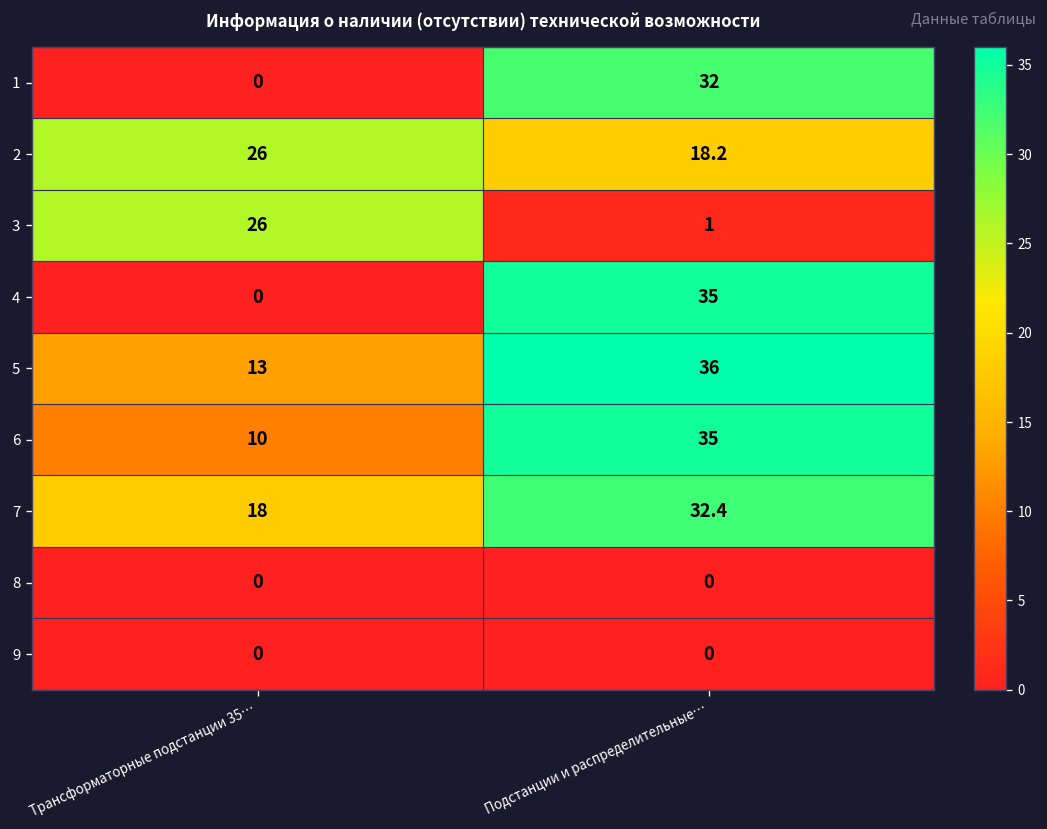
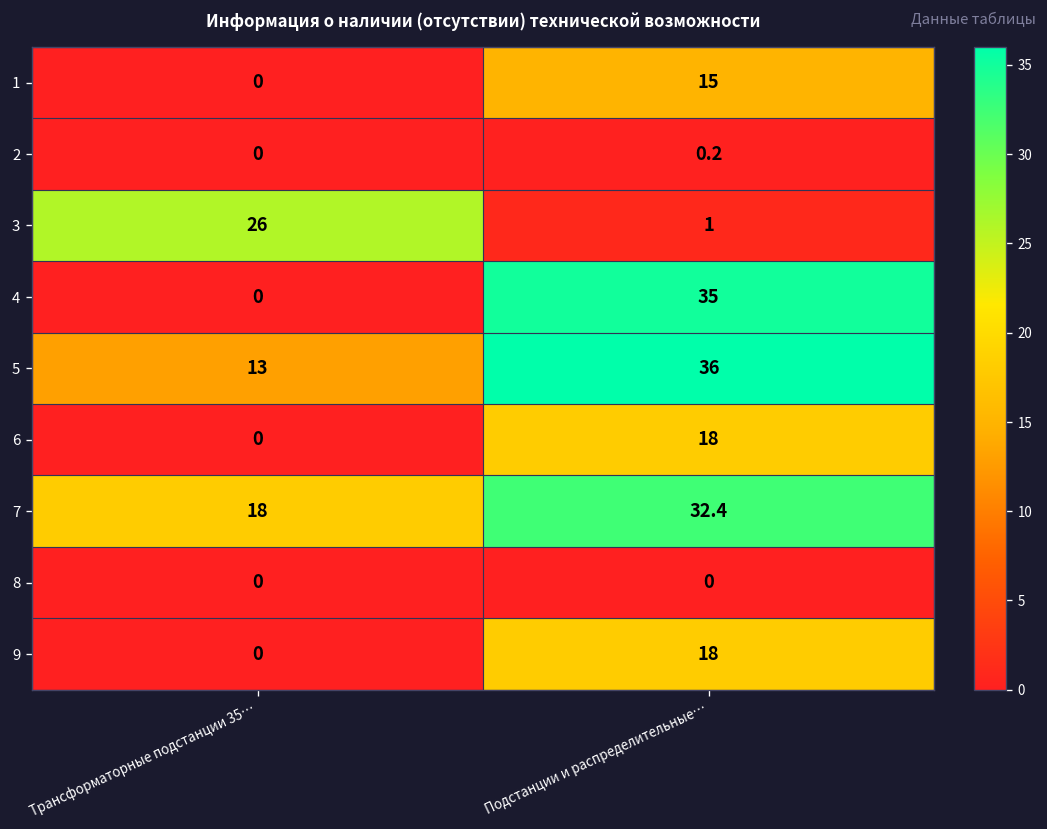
1, Подстанции и распределительные…: 32 -> 15
2, Трансформаторные подстанции 35…: 26 -> 0
2, Подстанции и распределительные…: 18.2 -> 0.2
6, Трансформаторные подстанции 35…: 10 -> 0
6, Подстанции и распределительные…: 35 -> 18
9, Подстанции и распределительные…: 0 -> 18
